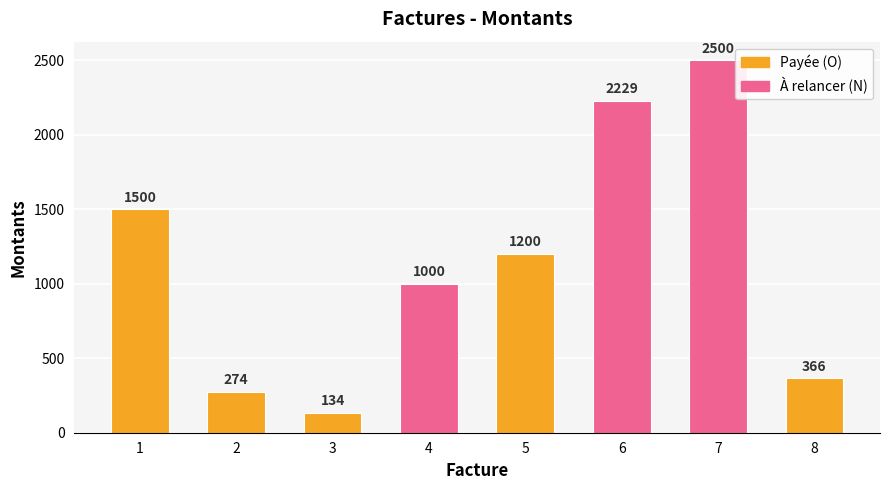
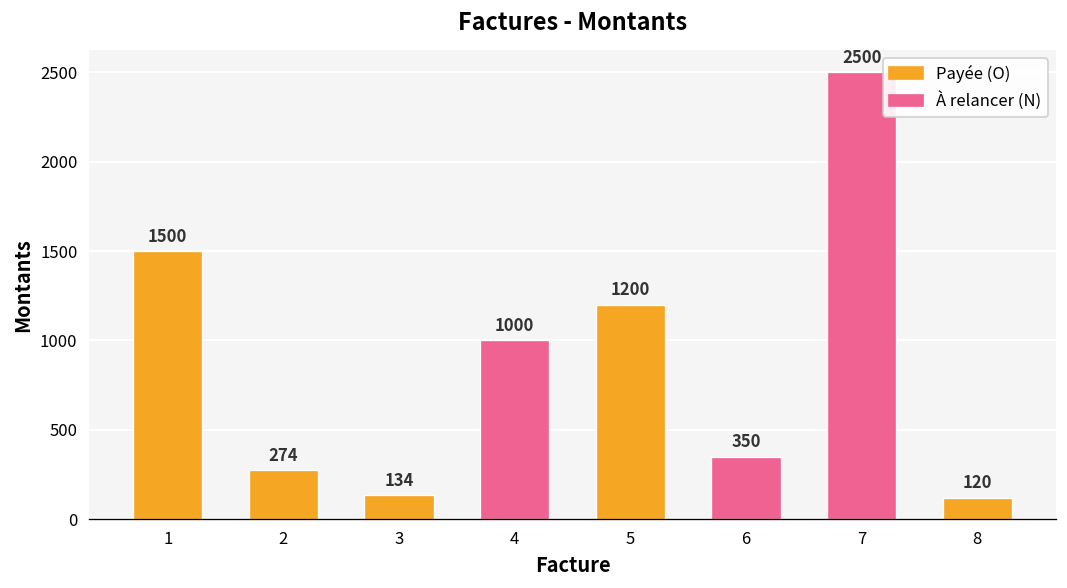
6: 2229 -> 350
8: 366 -> 120
